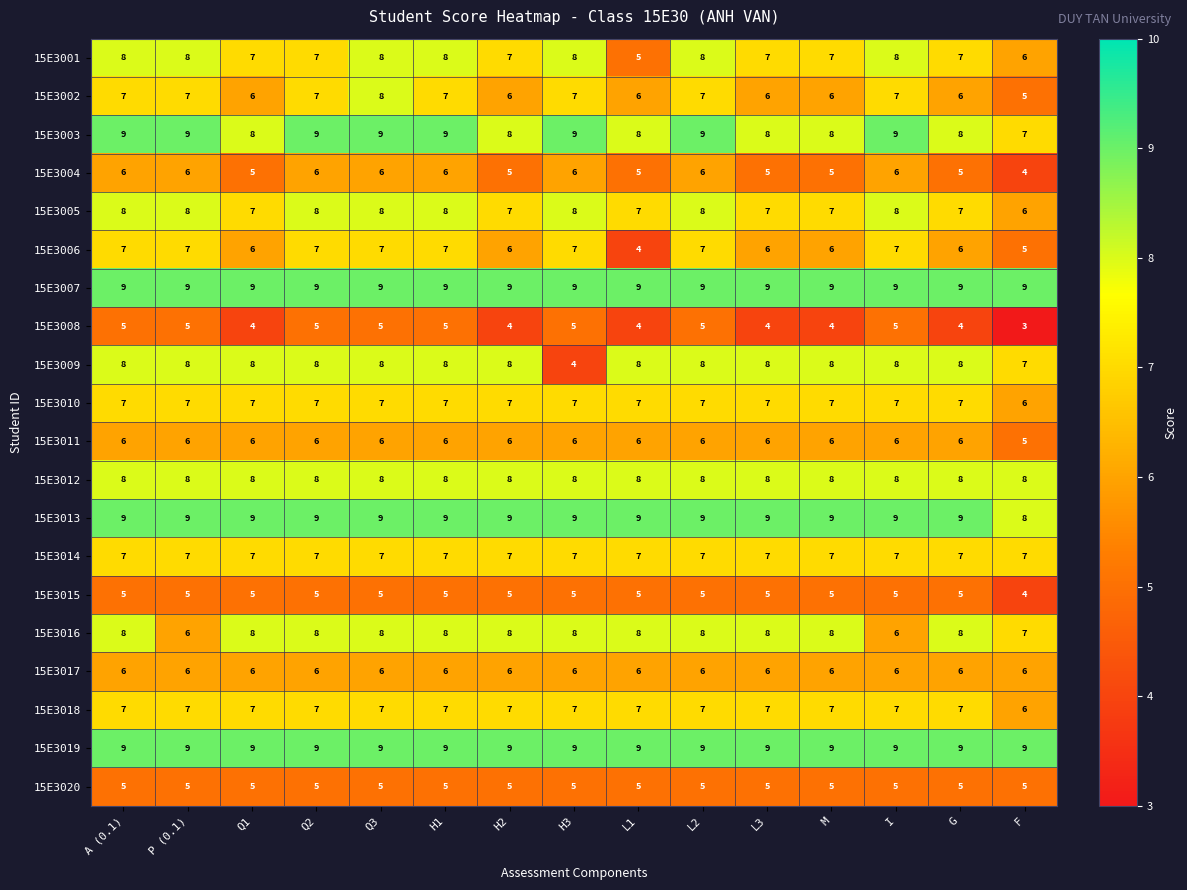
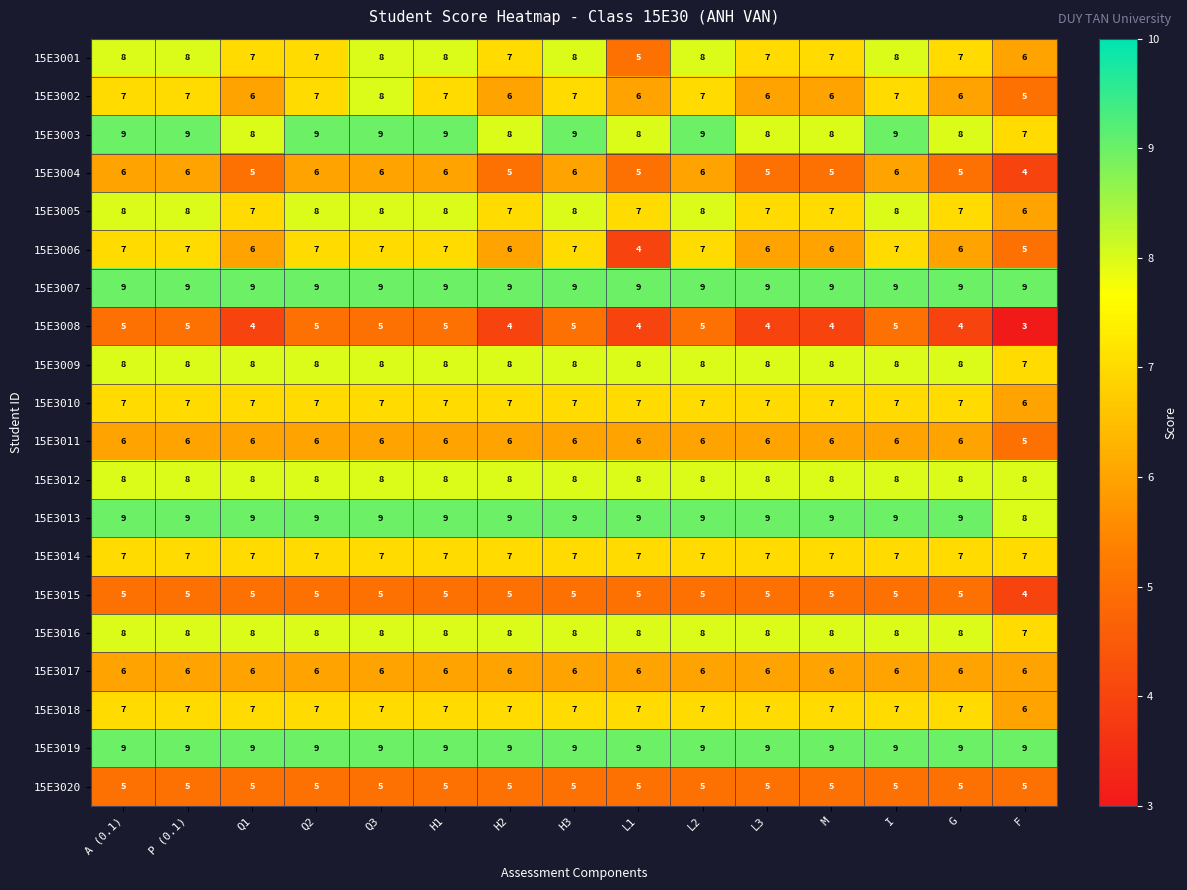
15E3009, H3: 4 -> 8
15E3016, P (0.1): 6 -> 8
15E3016, I: 6 -> 8
